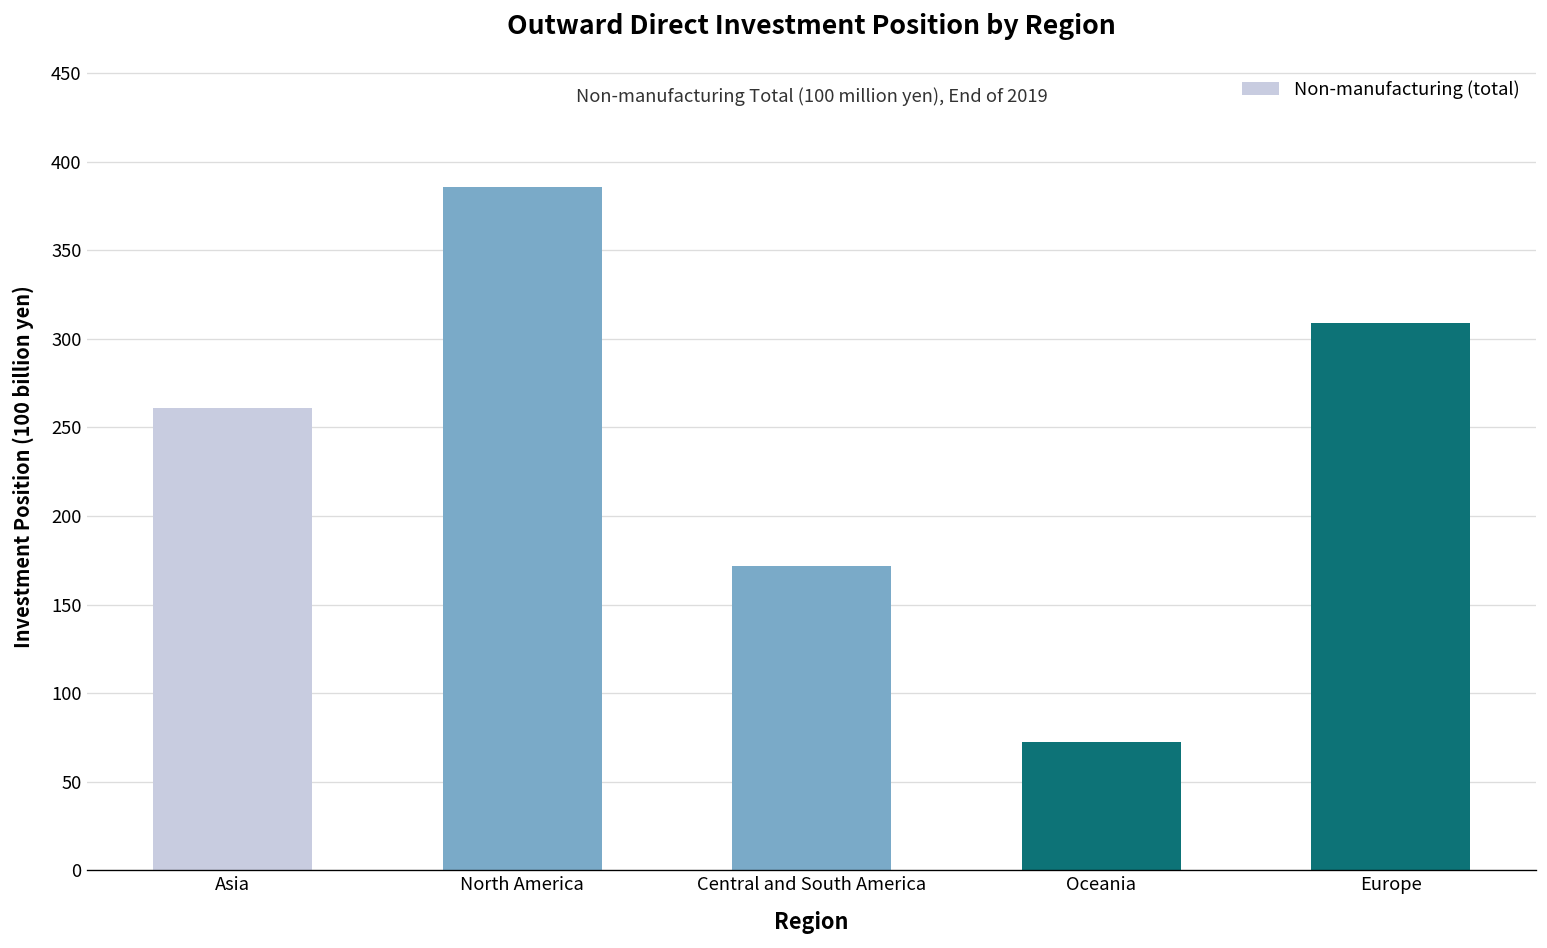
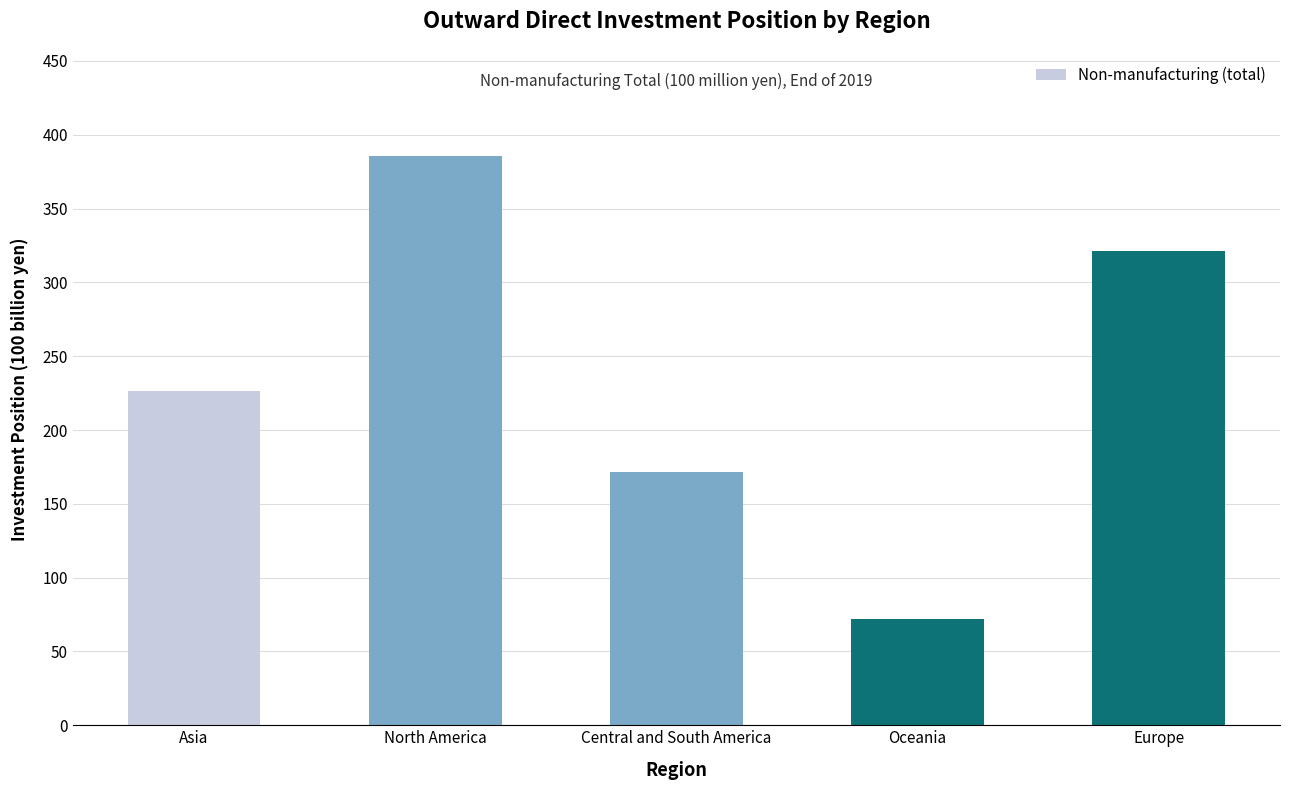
Asia: 261 -> 227
Europe: 309 -> 322
